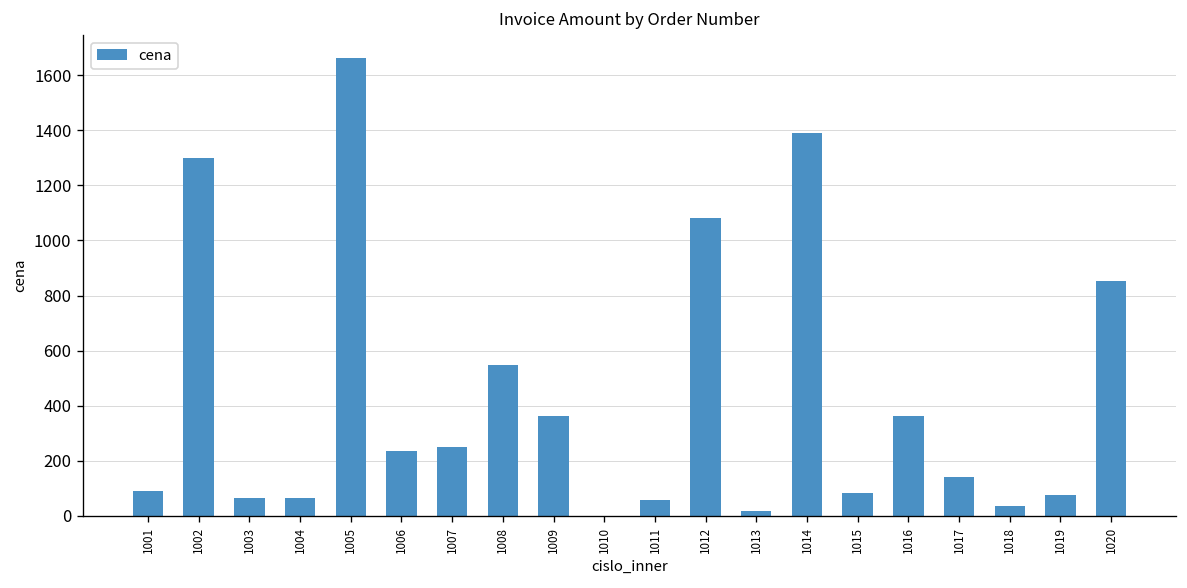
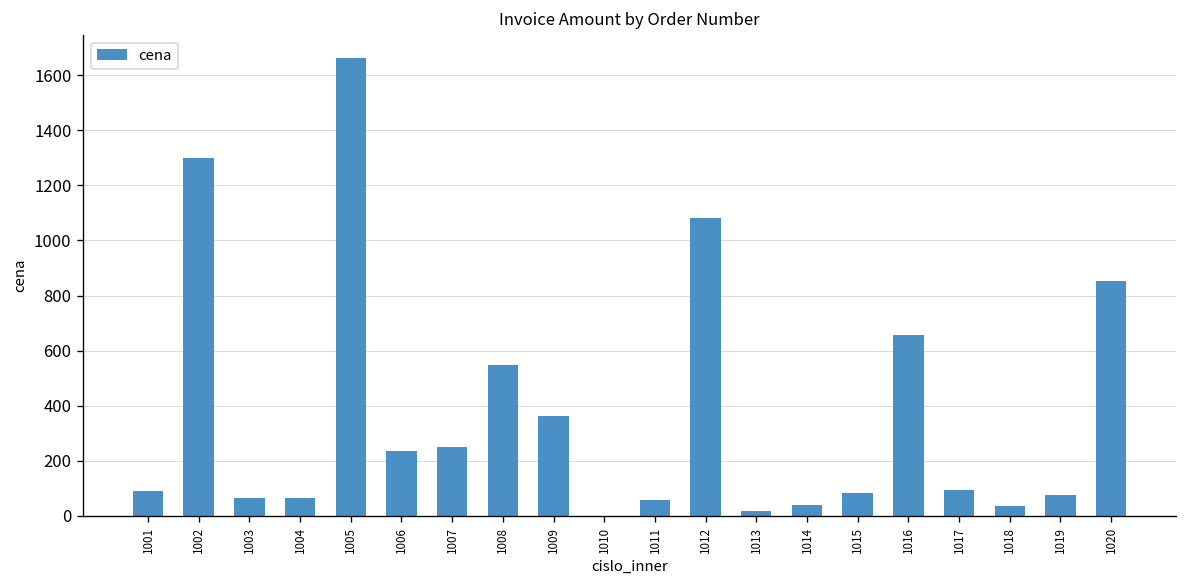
1014: 1390 -> 40
1016: 360 -> 660
1017: 140 -> 90
